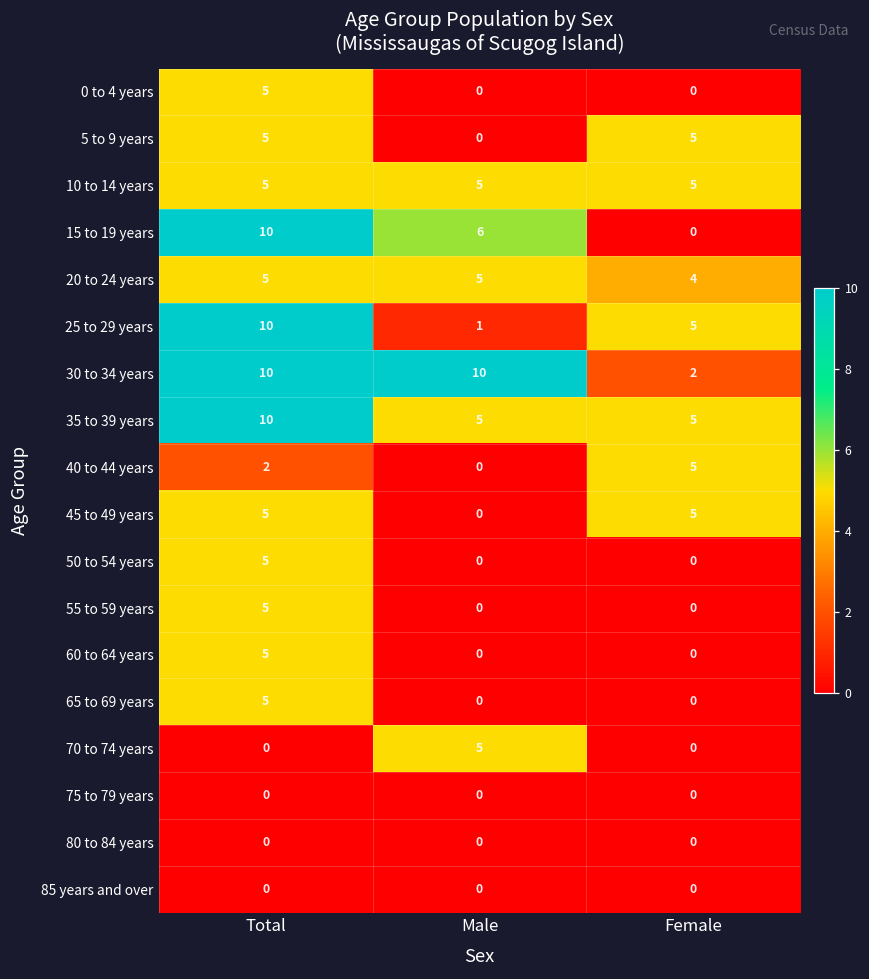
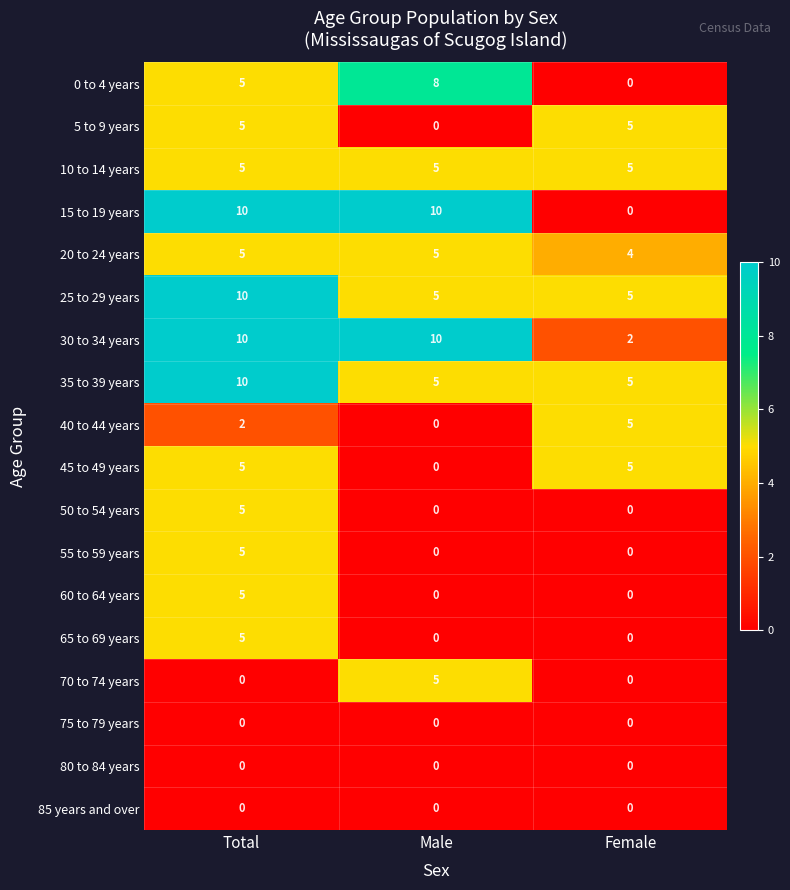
0 to 4 years, Male: 0 -> 8
15 to 19 years, Male: 6 -> 10
25 to 29 years, Male: 1 -> 5
